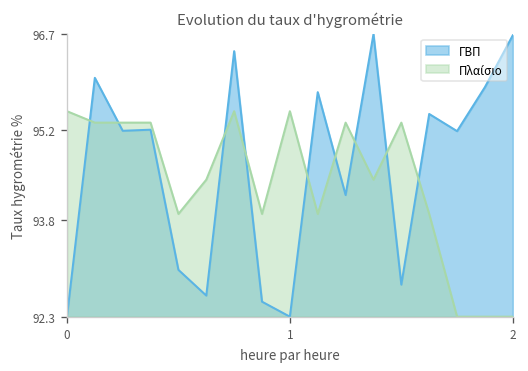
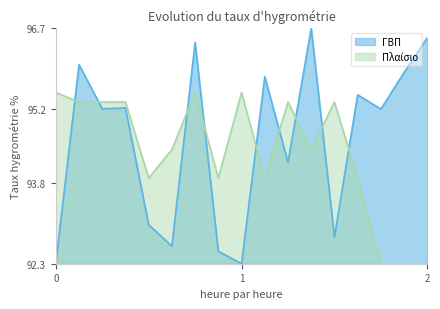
ΓΒΠ, 2: 96.7 -> 96.5
